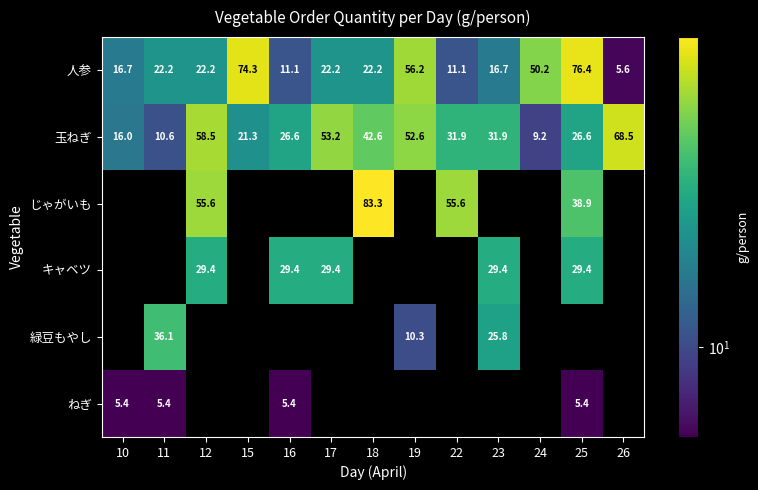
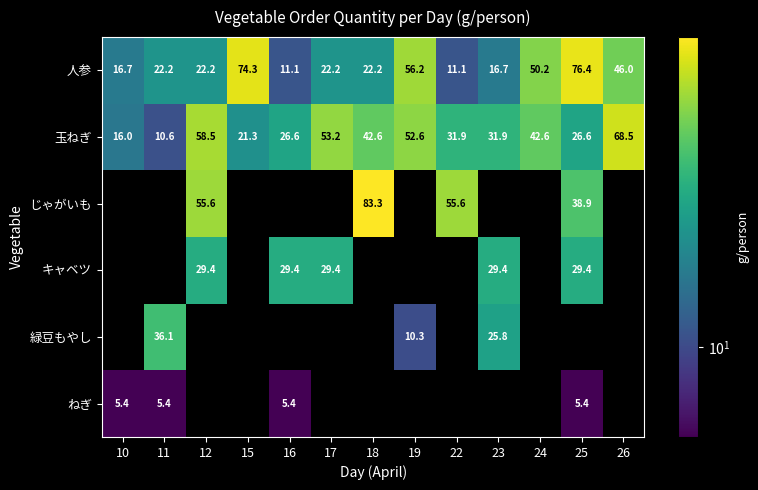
人参, 26: 5.6 -> 46.0
玉ねぎ, 24: 9.2 -> 42.6
